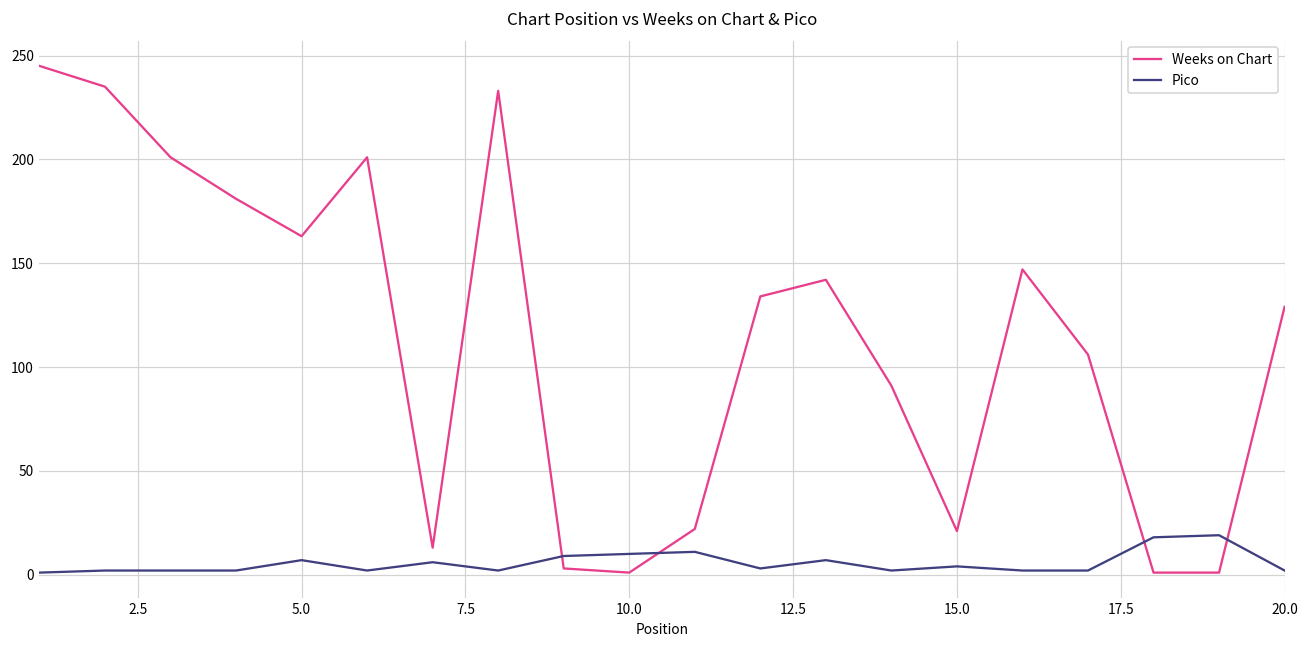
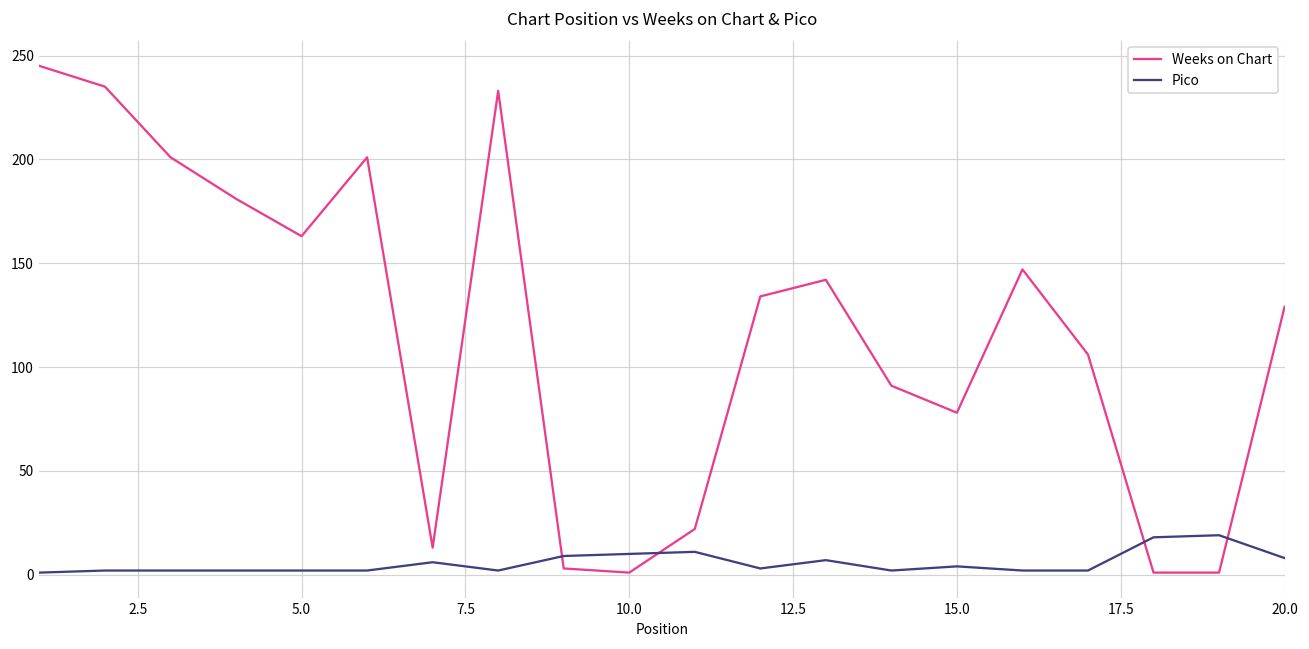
Pico, 5.0: 7 -> 2
Weeks on Chart, 15.0: 21 -> 78
Pico, 20.0: 2 -> 8
